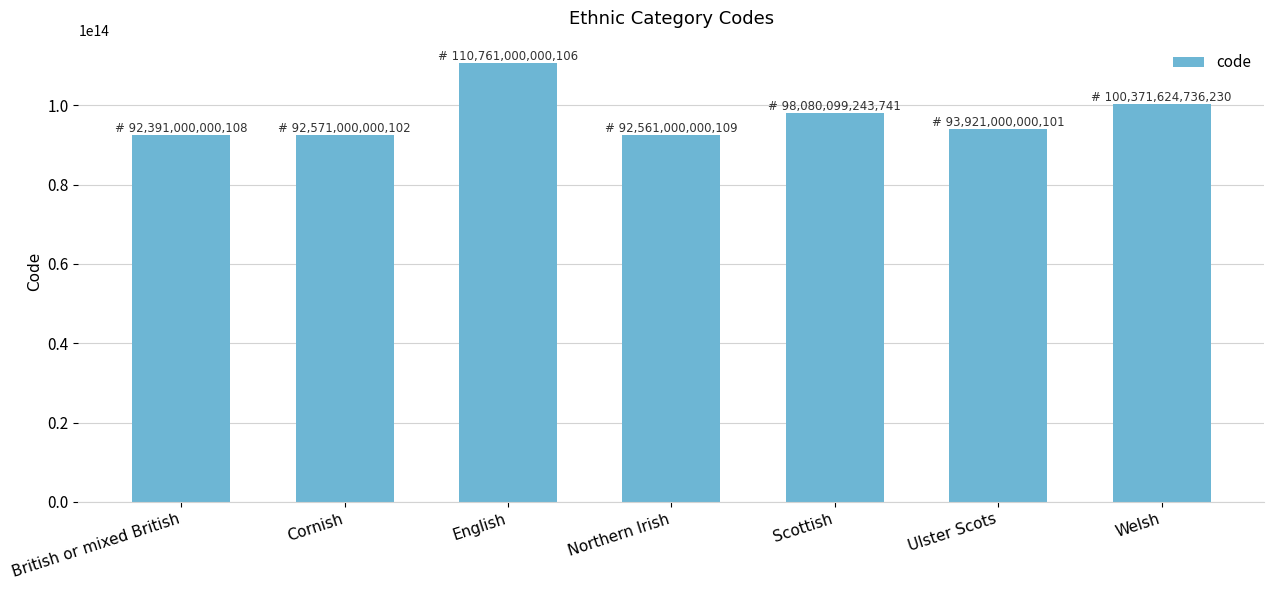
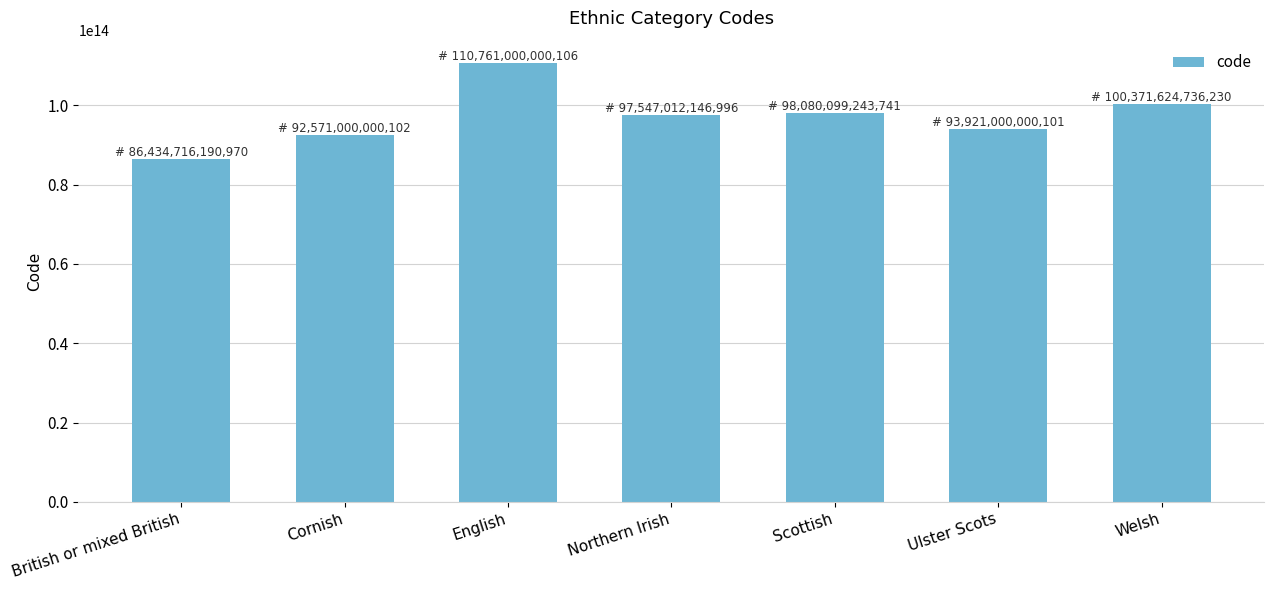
British or mixed British: 92,391,000,000,108 -> 86,434,716,190,970
Northern Irish: 92,561,000,000,109 -> 97,547,012,146,996
